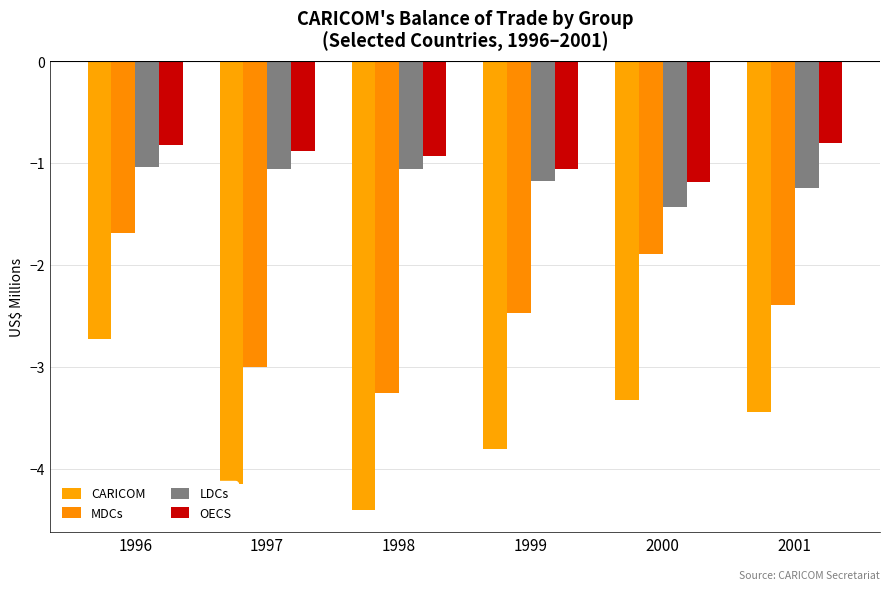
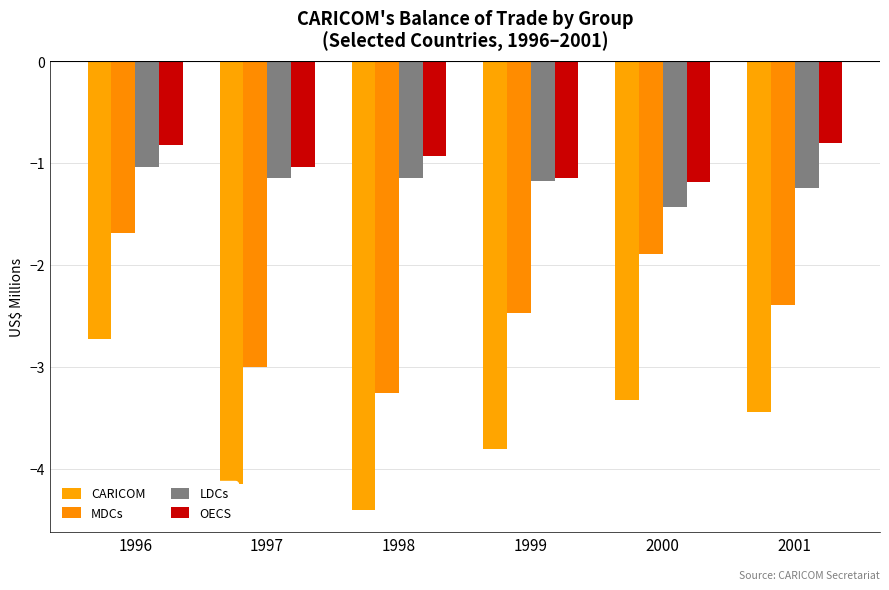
LDCs, 1997: -1.06 -> -1.15
OECS, 1997: -0.88 -> -1.04
LDCs, 1998: -1.06 -> -1.15
OECS, 1999: -1.06 -> -1.15
